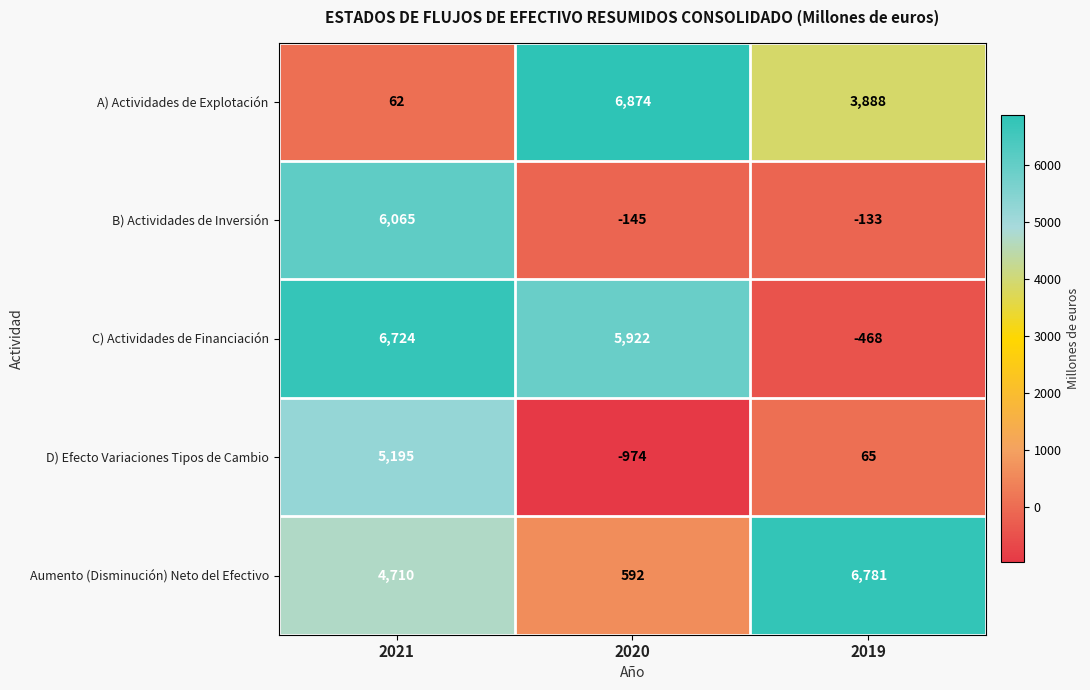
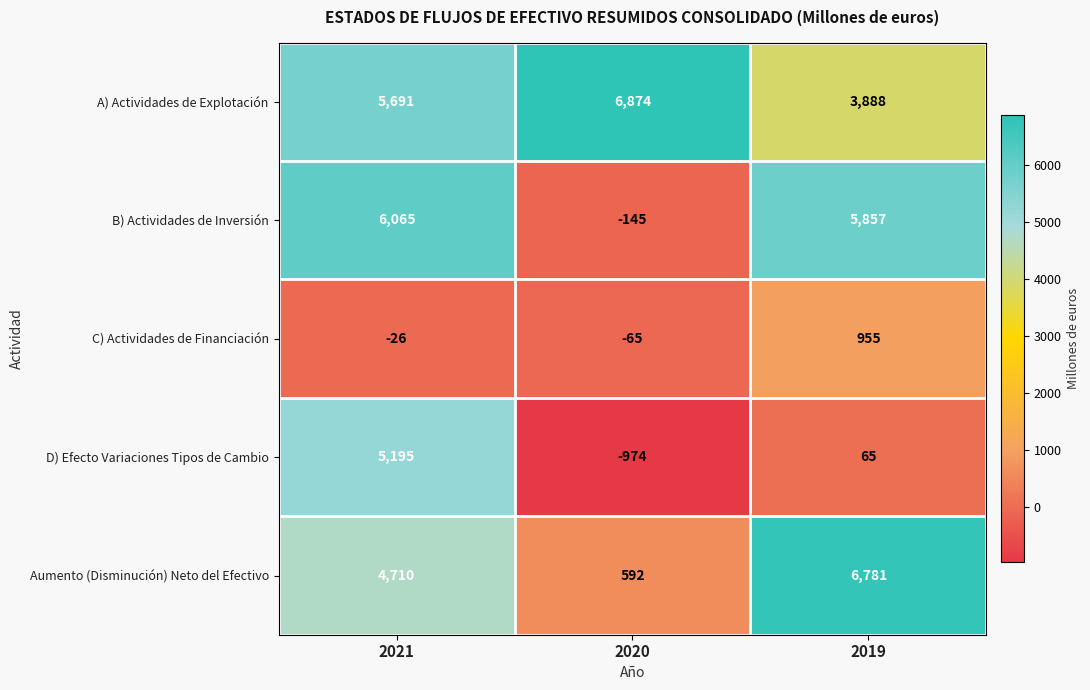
A) Actividades de Explotación, 2021: 62 -> 5,691
B) Actividades de Inversión, 2019: -133 -> 5,857
C) Actividades de Financiación, 2021: 6,724 -> -26
C) Actividades de Financiación, 2020: 5,922 -> -65
C) Actividades de Financiación, 2019: -468 -> 955
